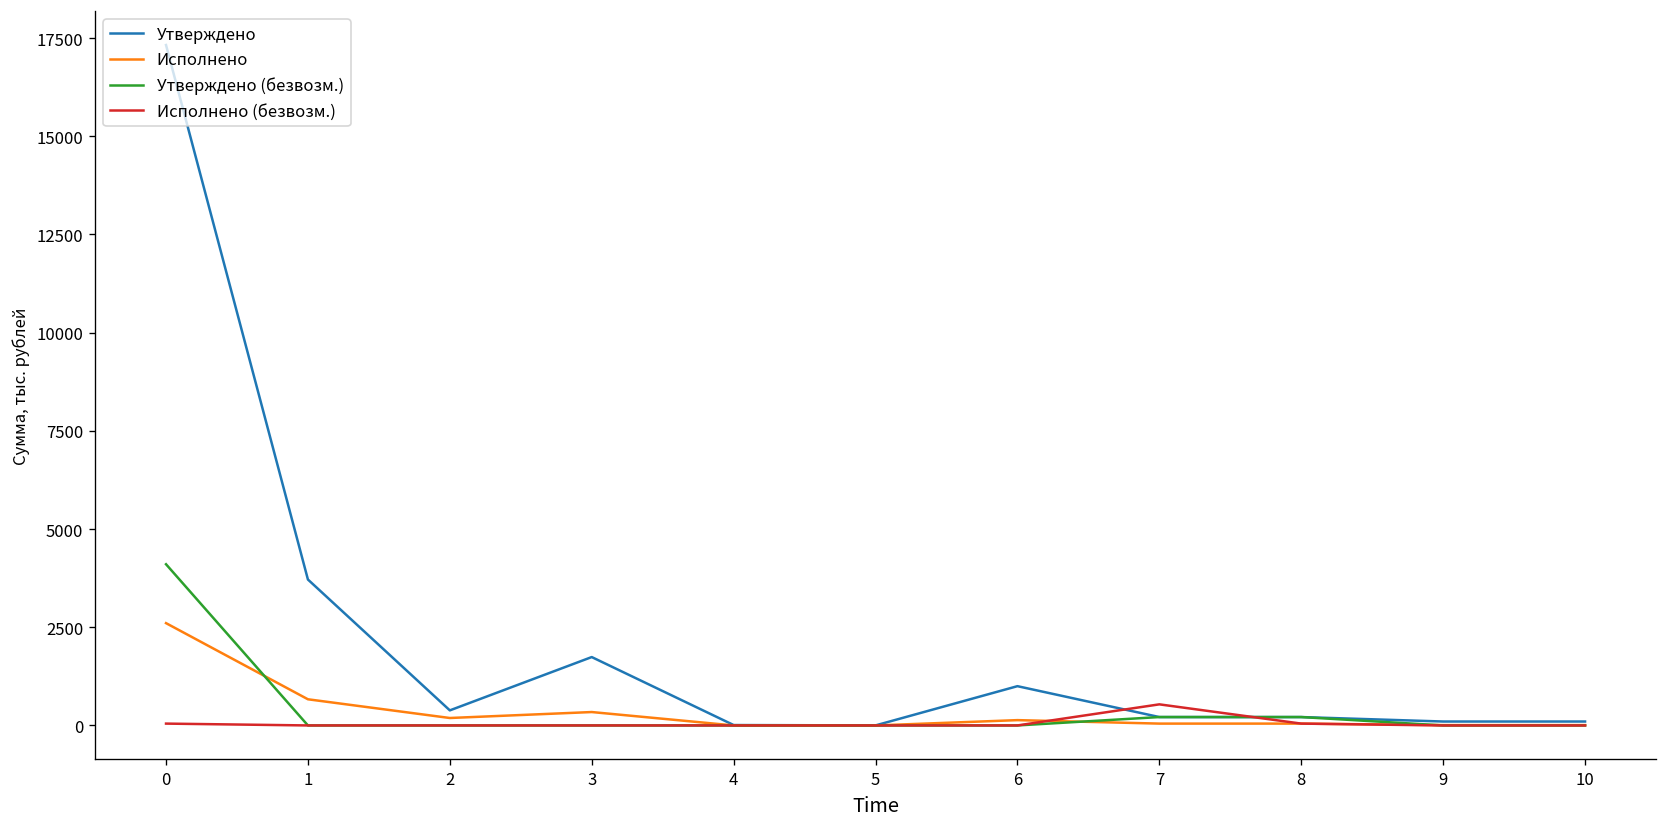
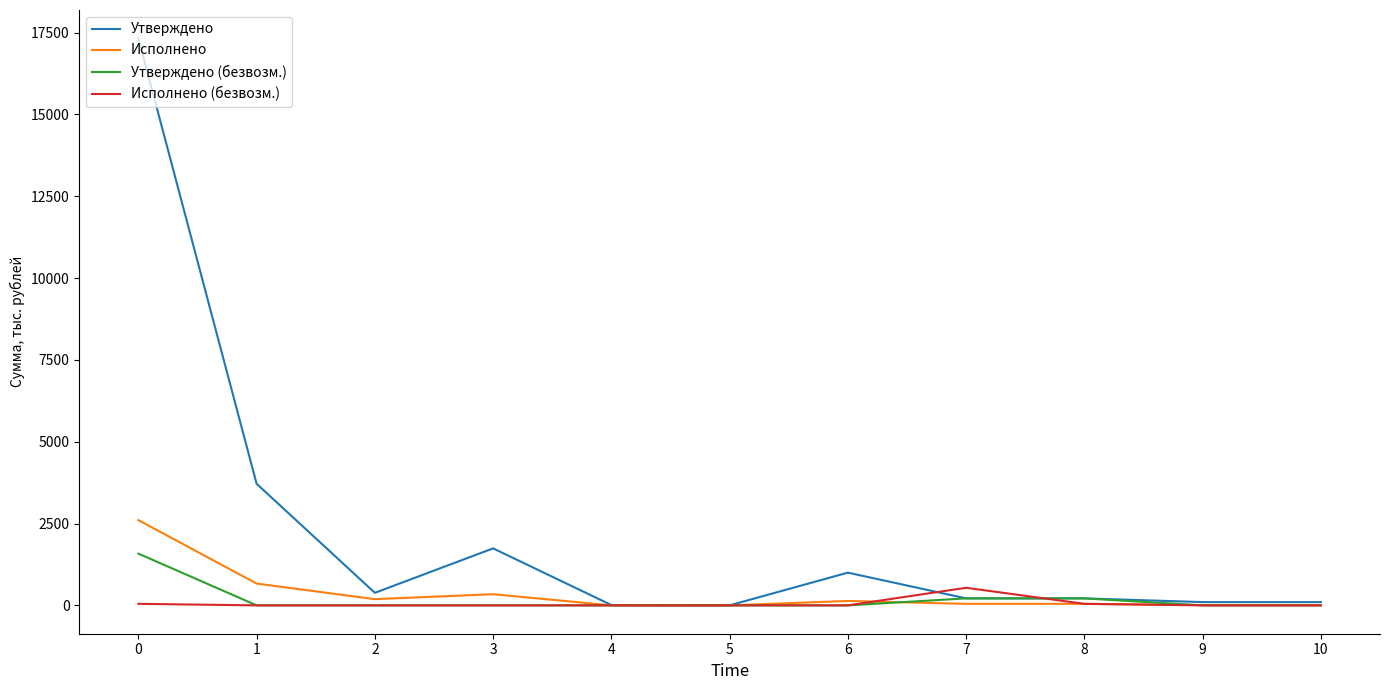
Утверждено (безвозм.), 0: 4100 -> 1600
